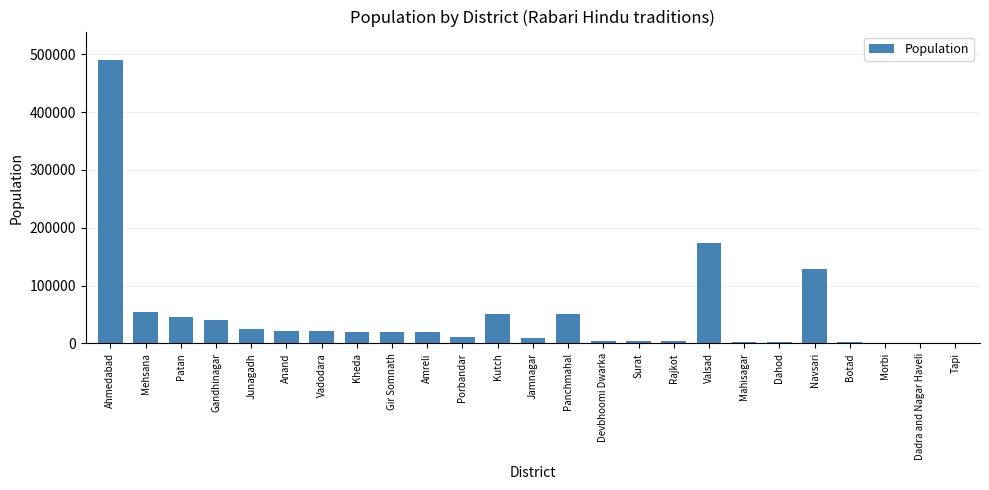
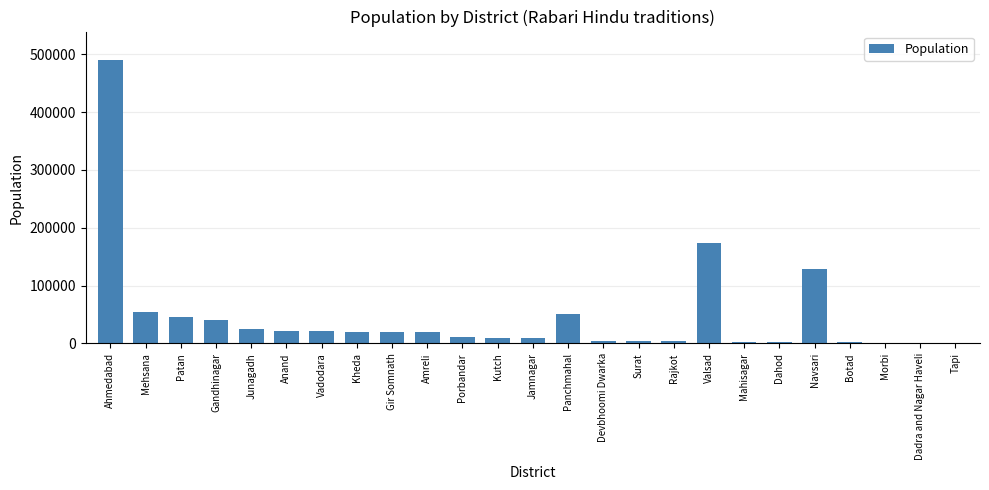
Kutch: 50000 -> 10000
